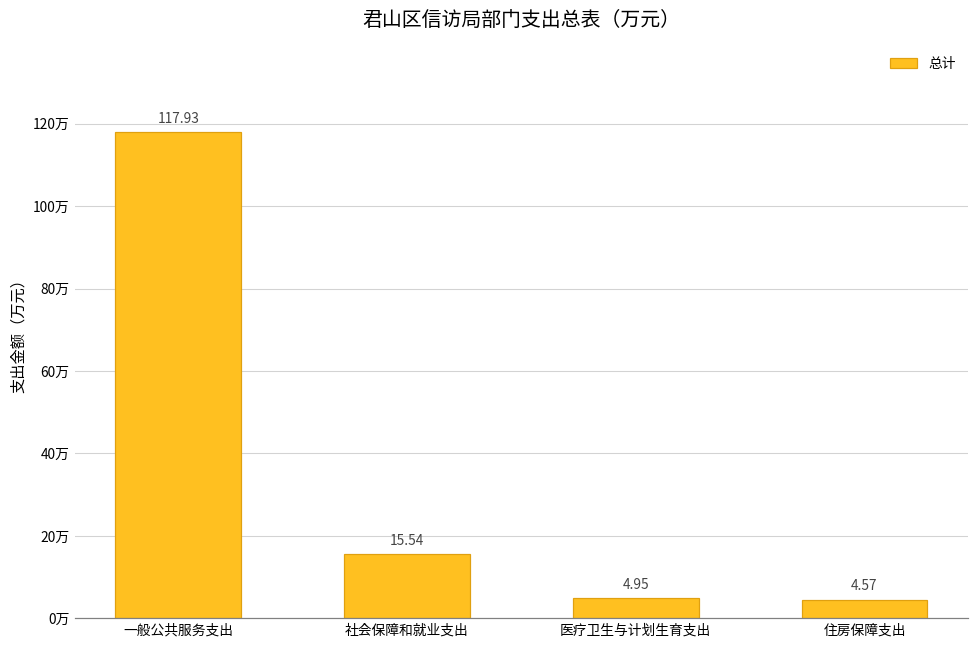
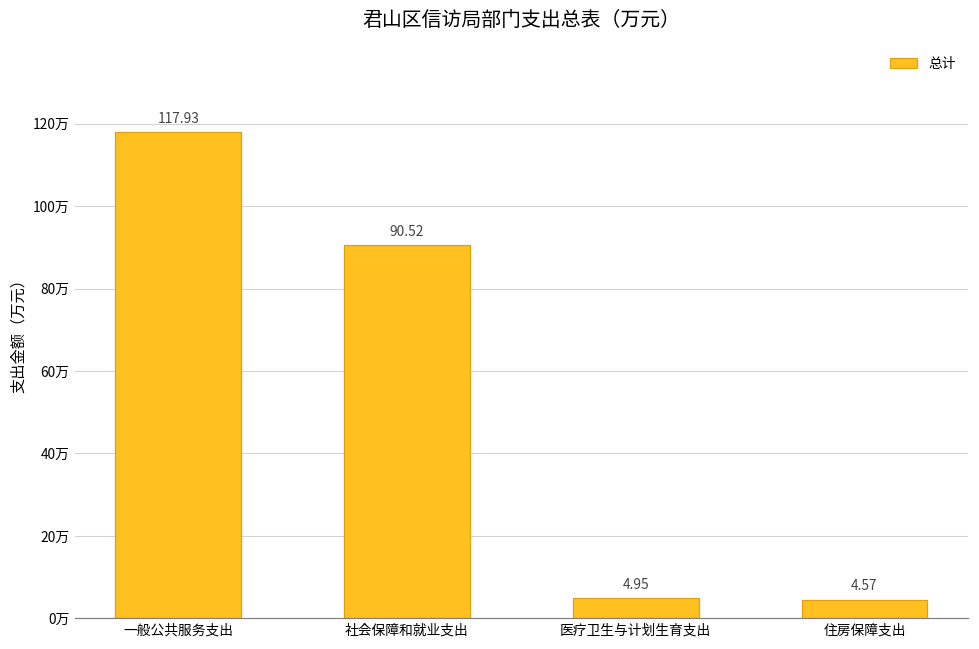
社会保障和就业支出: 15.54 -> 90.52
